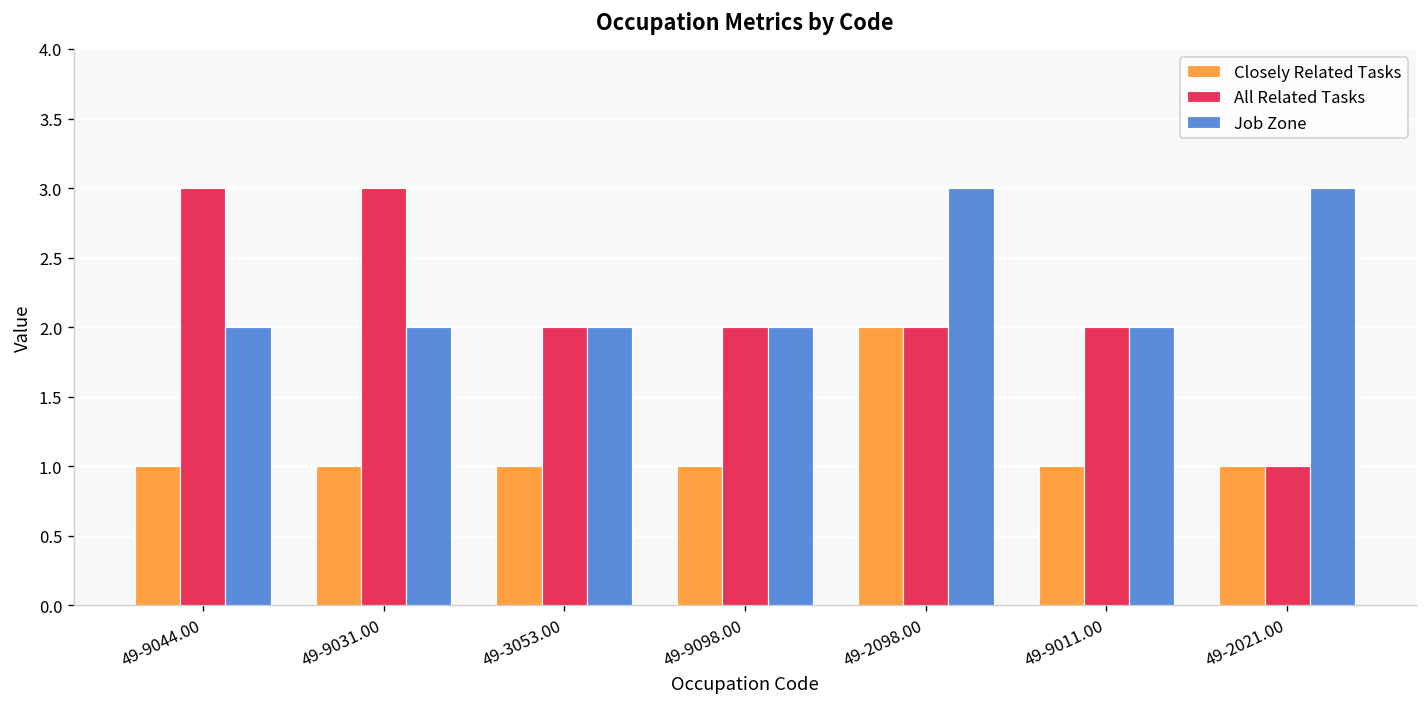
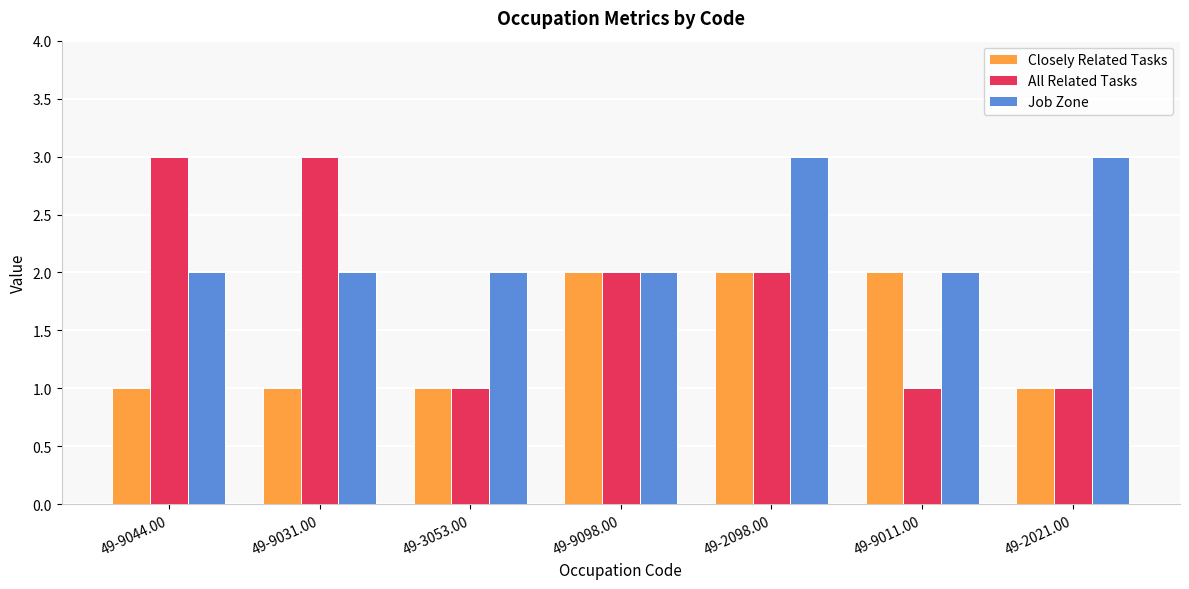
All Related Tasks, 49-3053.00: 2 -> 1
Closely Related Tasks, 49-9098.00: 1 -> 2
Closely Related Tasks, 49-9011.00: 1 -> 2
All Related Tasks, 49-9011.00: 2 -> 1
